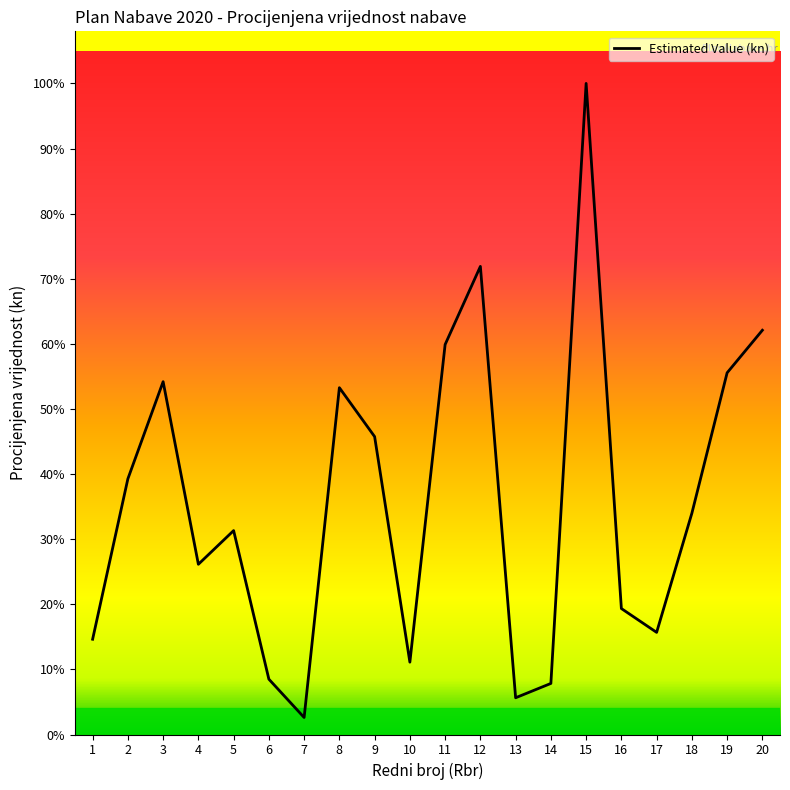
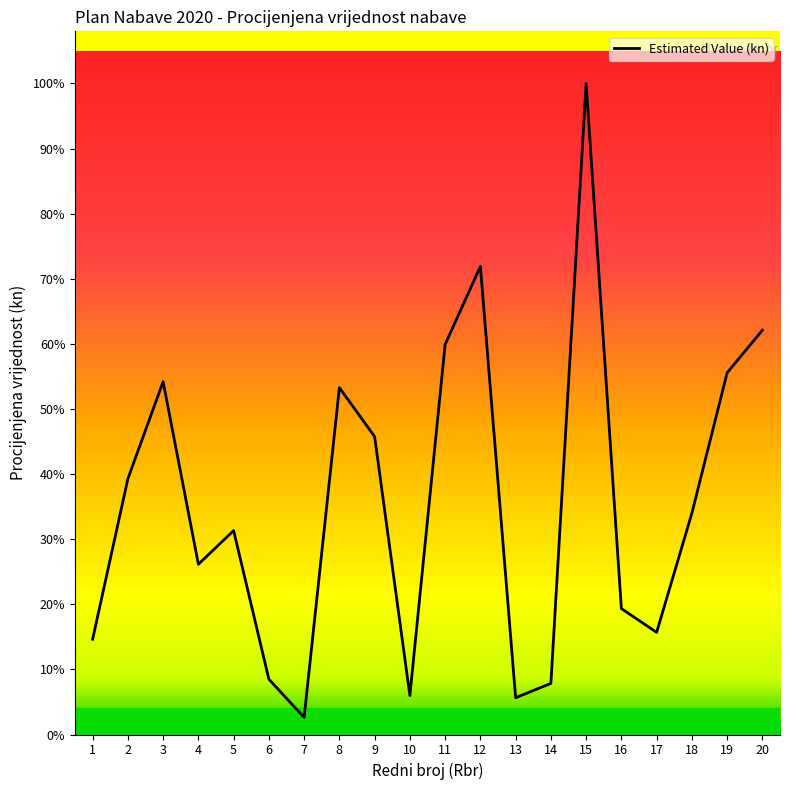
10: 11% -> 6%
